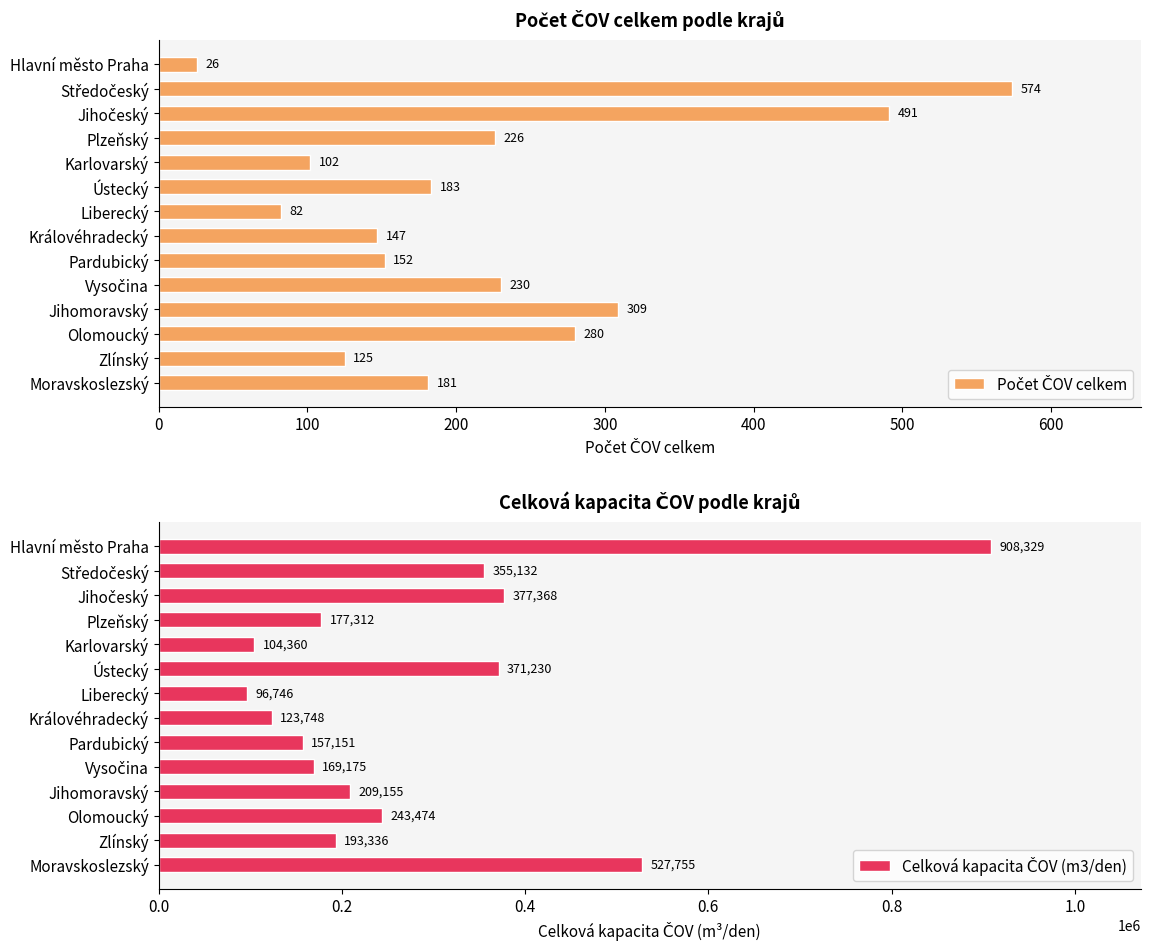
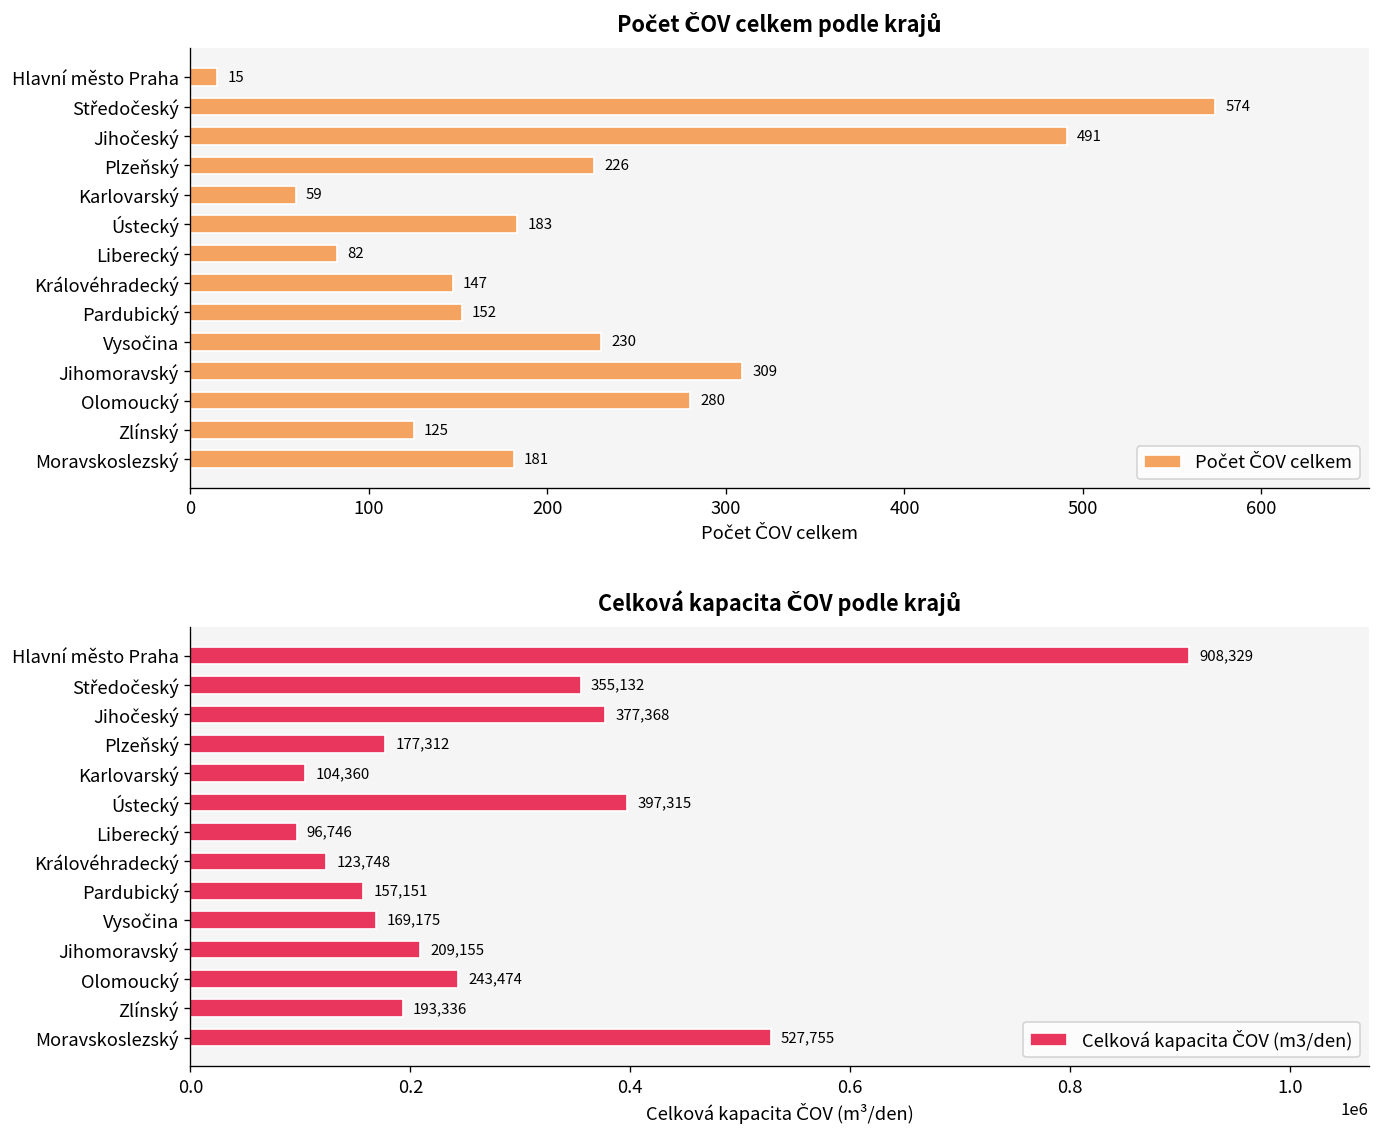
Počet ČOV celkem podle krajů, Hlavní město Praha: 26 -> 15
Počet ČOV celkem podle krajů, Karlovarský: 102 -> 59
Celková kapacita ČOV podle krajů, Ústecký: 371,230 -> 397,315
